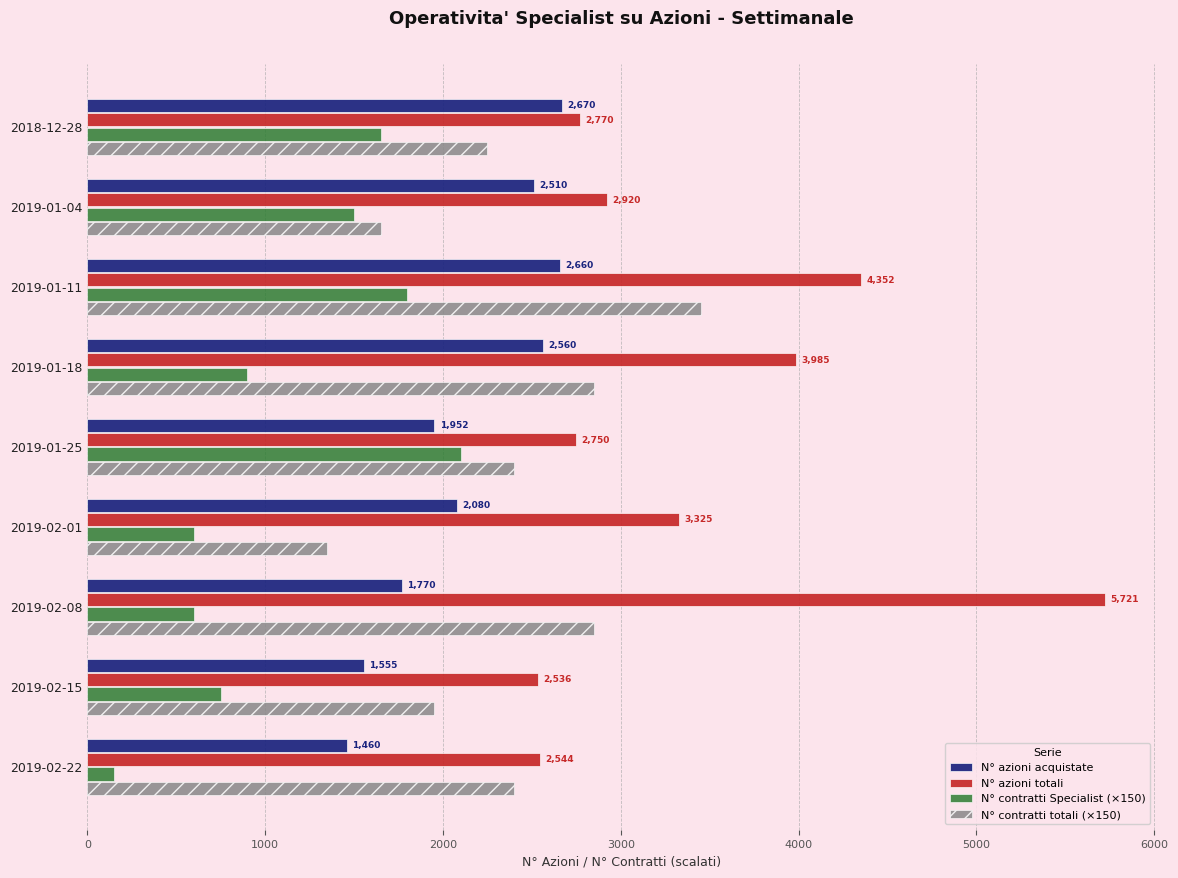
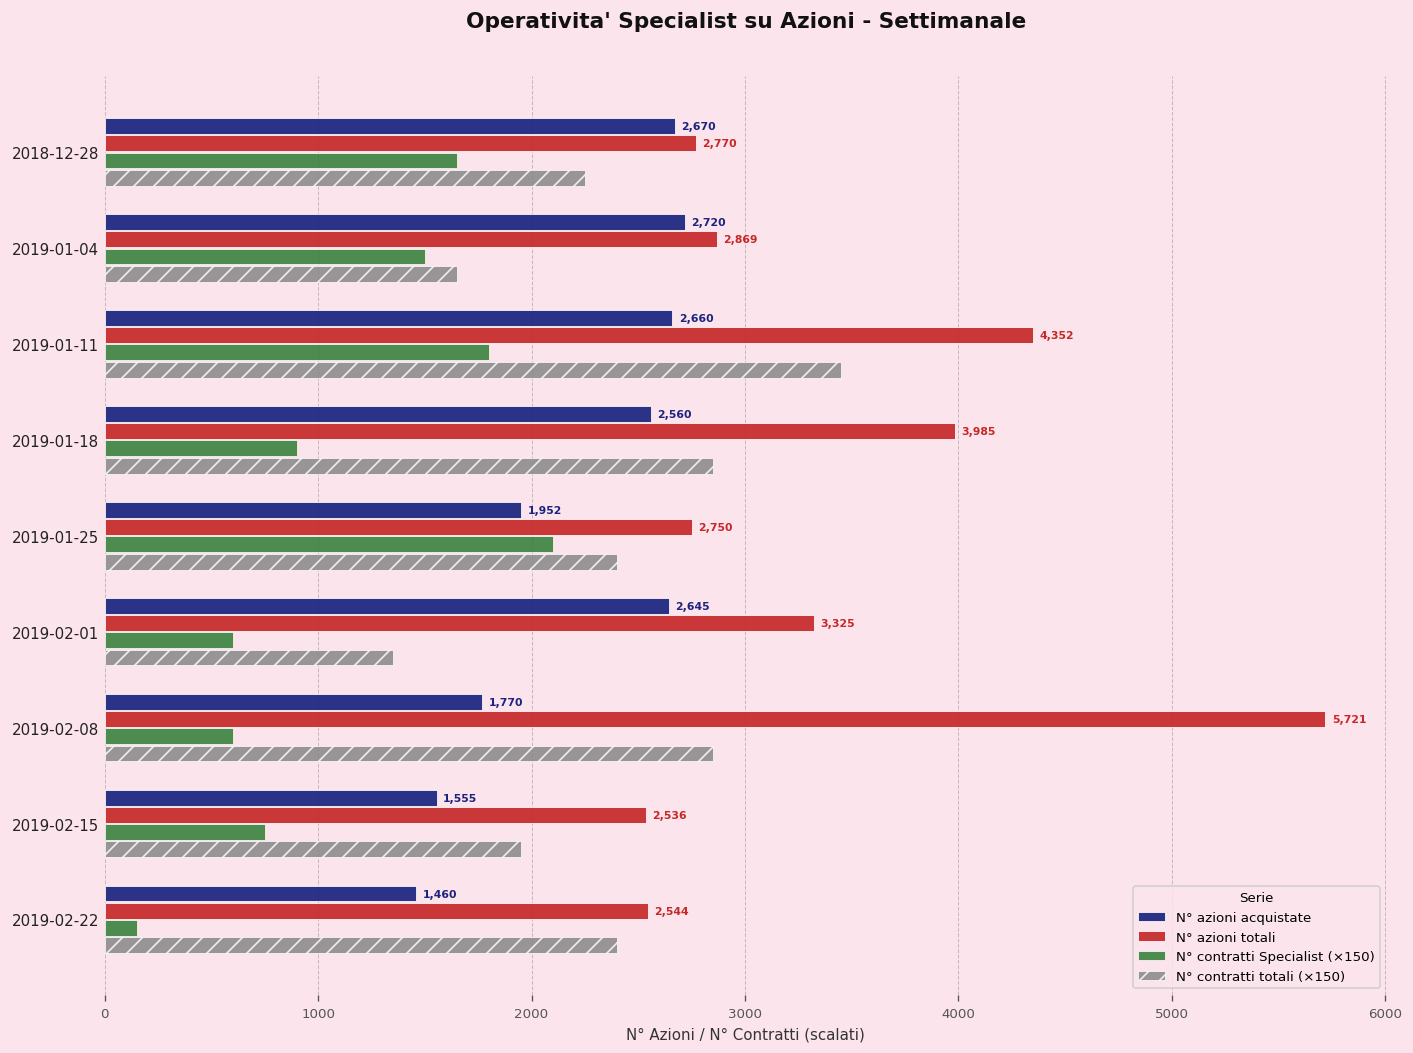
N° azioni acquistate, 2019-01-04: 2,510 -> 2,720
N° azioni totali, 2019-01-04: 2,920 -> 2,869
N° azioni acquistate, 2019-02-01: 2,080 -> 2,645
